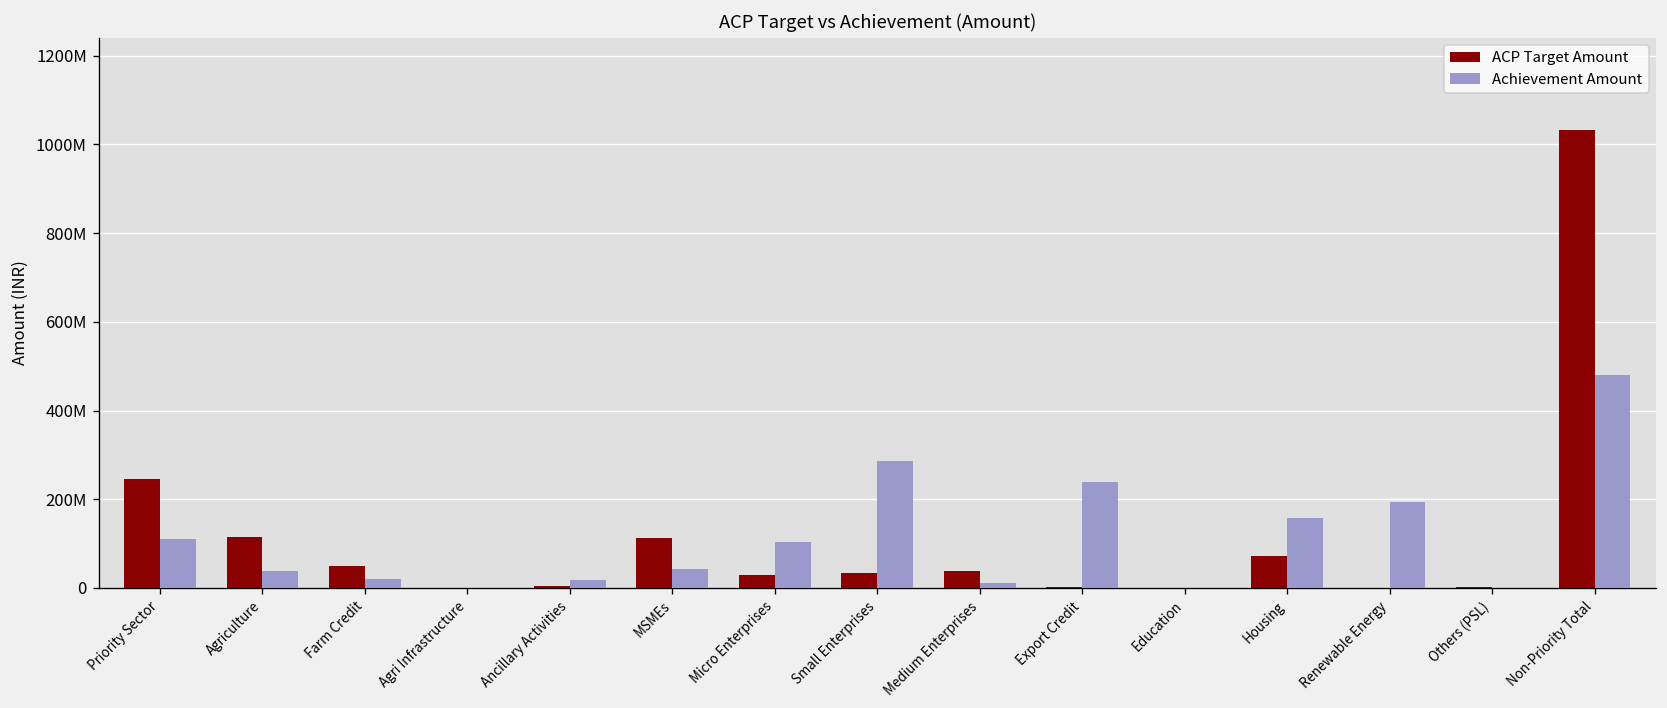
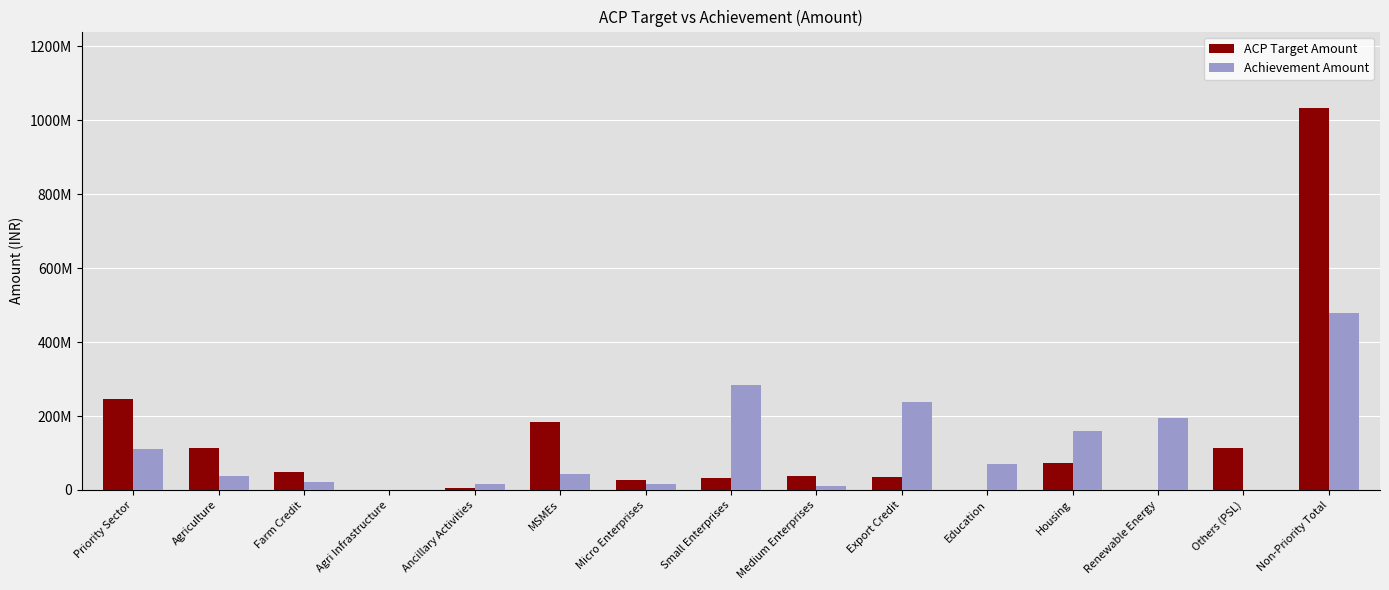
ACP Target Amount, MSMEs: 110000000 -> 180000000
Achievement Amount, Micro Enterprises: 100000000 -> 20000000
ACP Target Amount, Export Credit: 0 -> 40000000
Achievement Amount, Education: 0 -> 70000000
ACP Target Amount, Others (PSL): 0 -> 110000000
